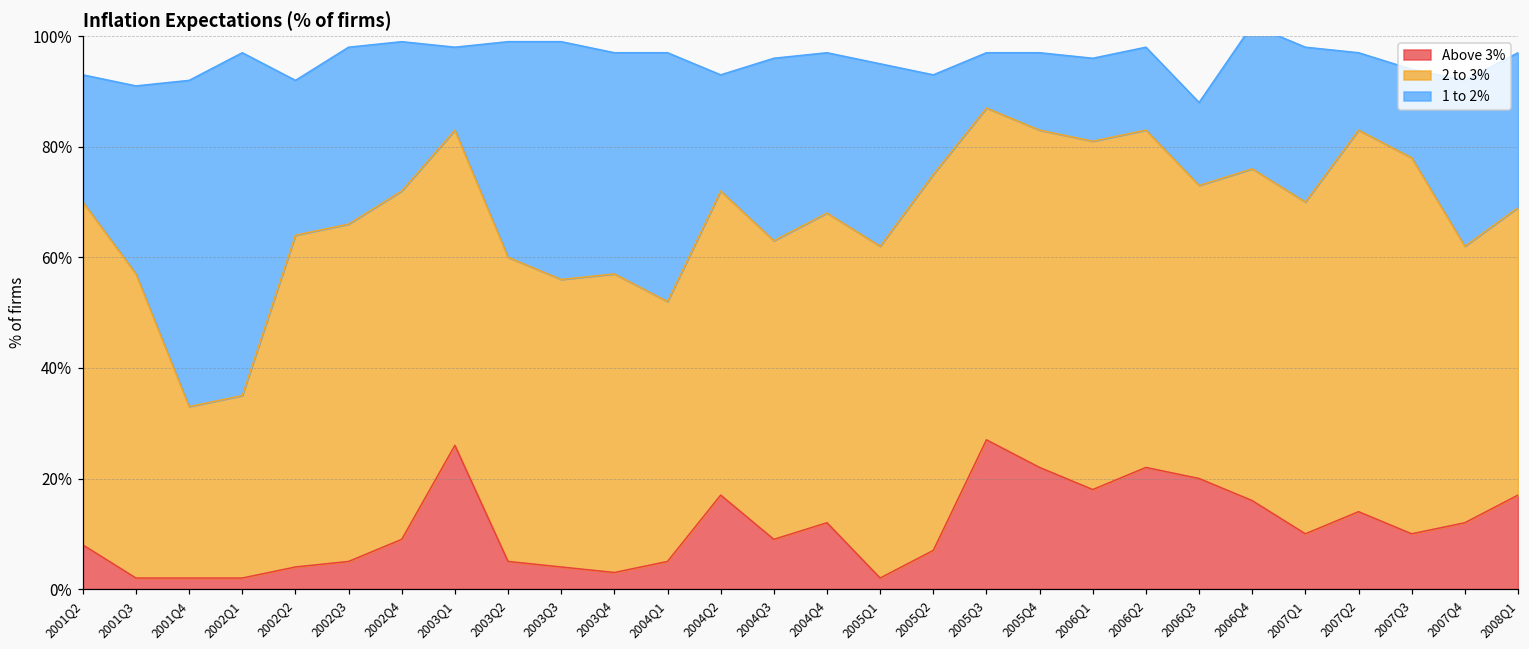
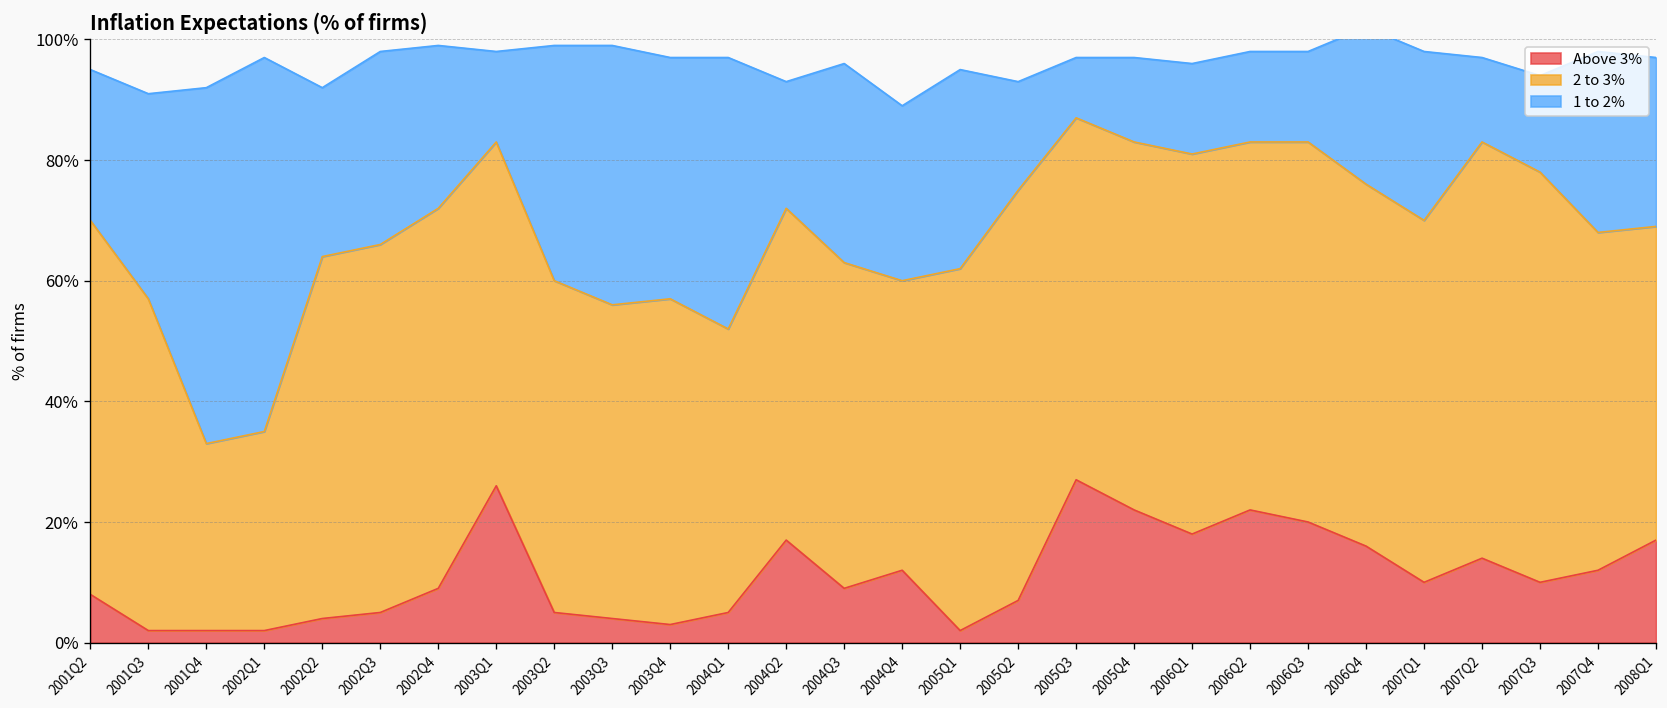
1 to 2%, 2001Q2: 23% -> 25%
2 to 3%, 2004Q4: 56% -> 48%
2 to 3%, 2006Q3: 53% -> 63%
2 to 3%, 2007Q4: 50% -> 56%
